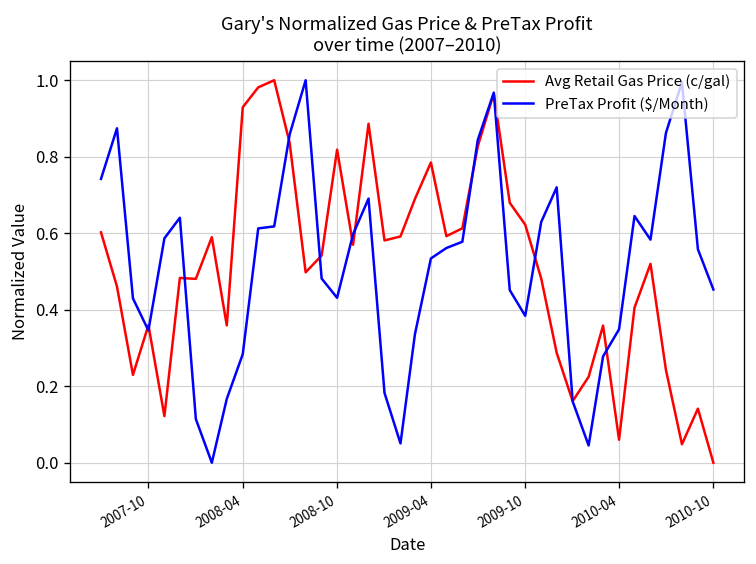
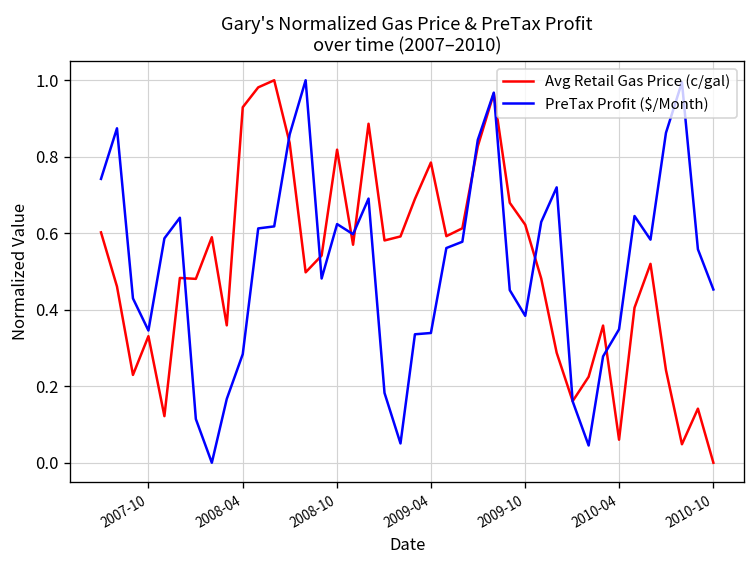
Avg Retail Gas Price (c/gal), 2007-10: 0.36 -> 0.33
PreTax Profit ($/Month), 2008-10: 0.43 -> 0.62
PreTax Profit ($/Month), 2009-04: 0.53 -> 0.34
